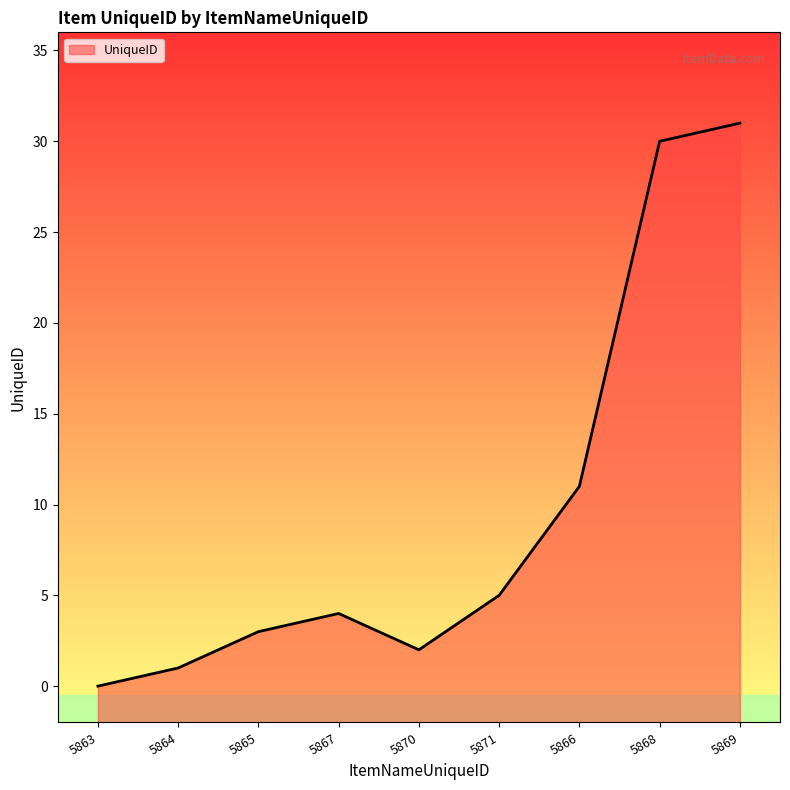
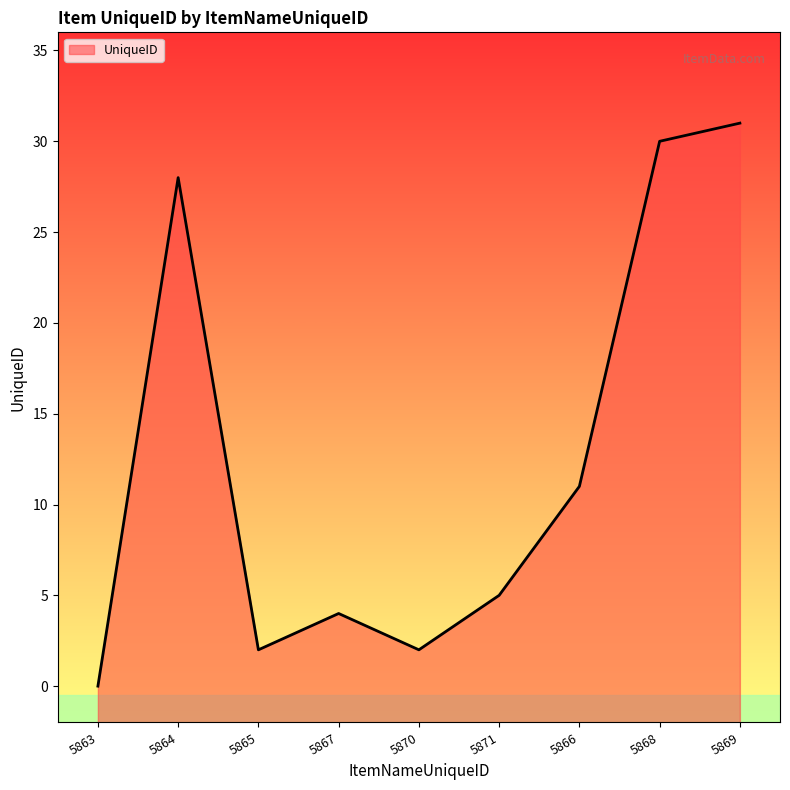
5864: 1 -> 28
5865: 3 -> 2
